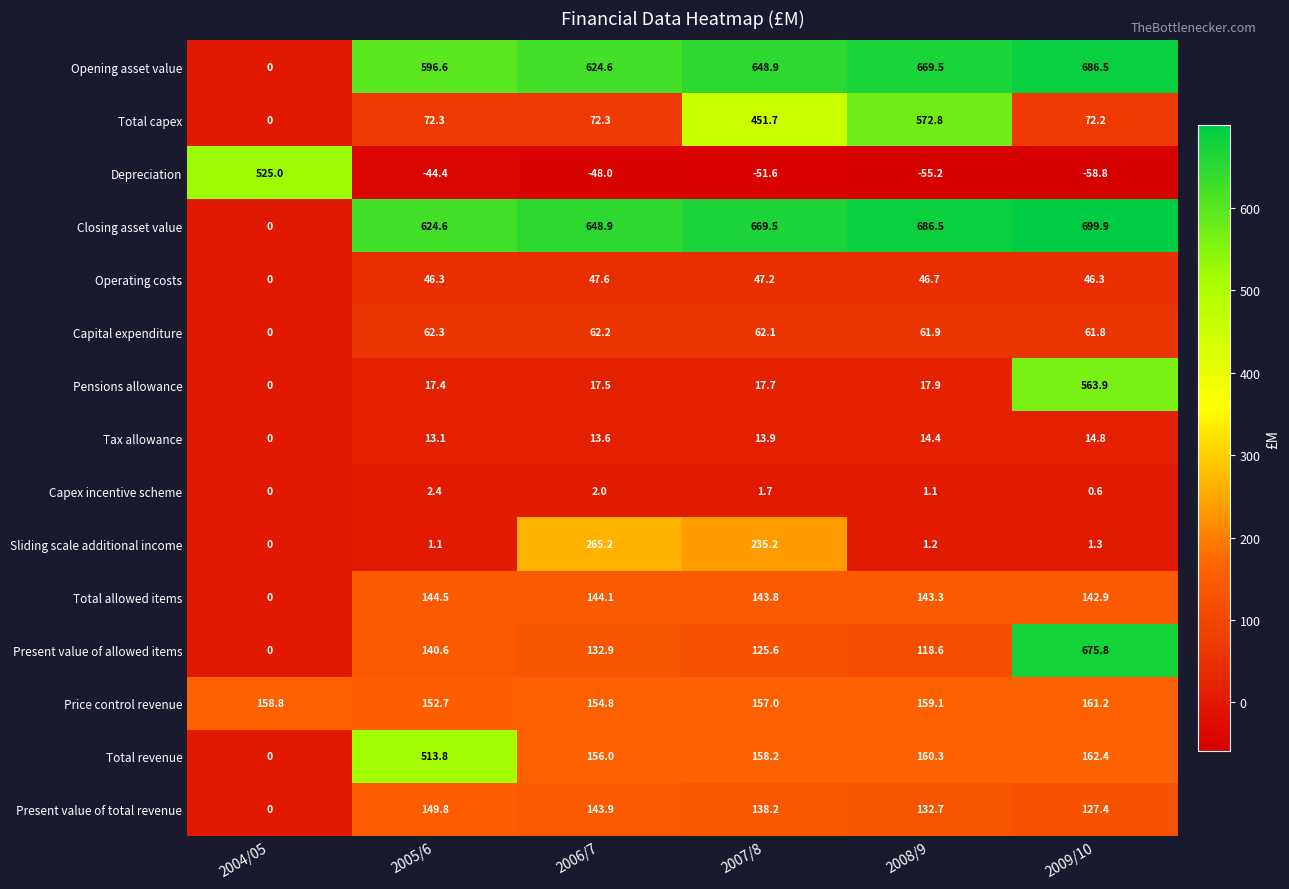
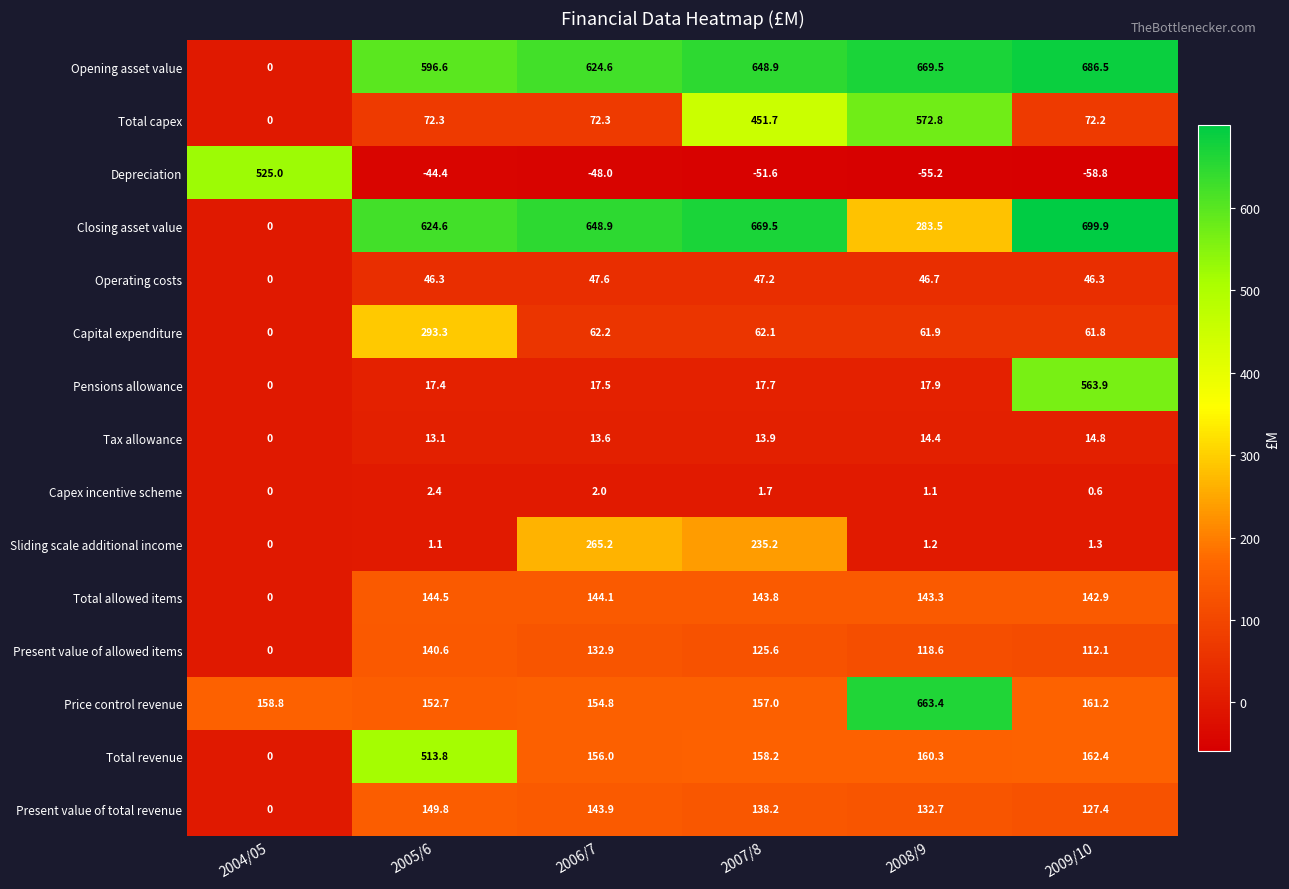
Closing asset value, 2008/9: 686.5 -> 283.5
Capital expenditure, 2005/6: 62.3 -> 293.3
Present value of allowed items, 2009/10: 675.8 -> 112.1
Price control revenue, 2008/9: 159.1 -> 663.4
